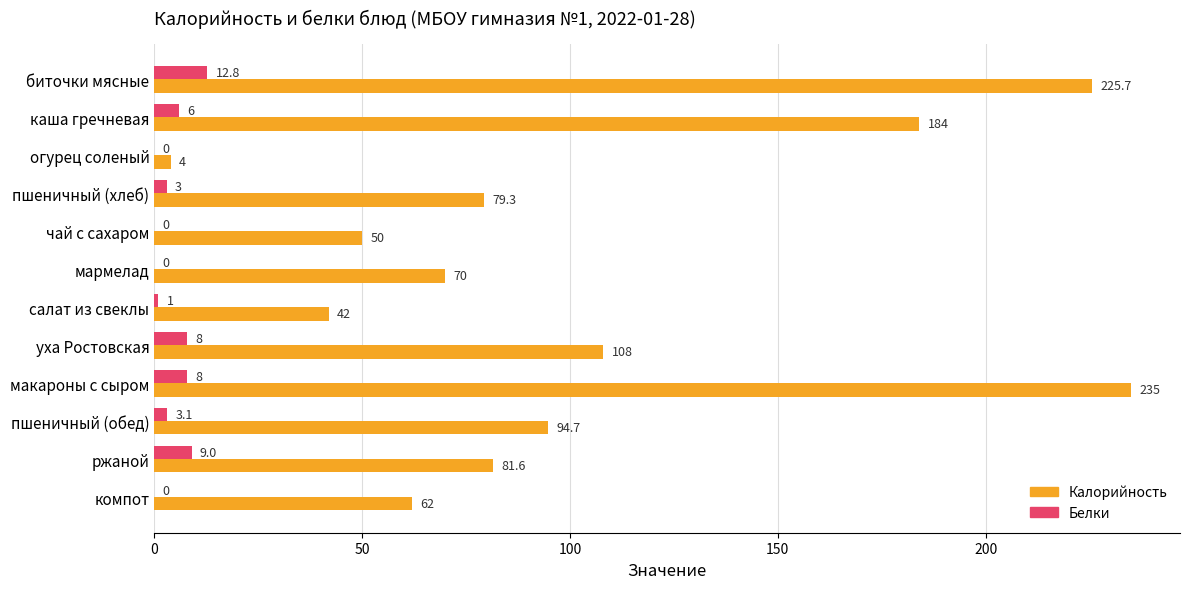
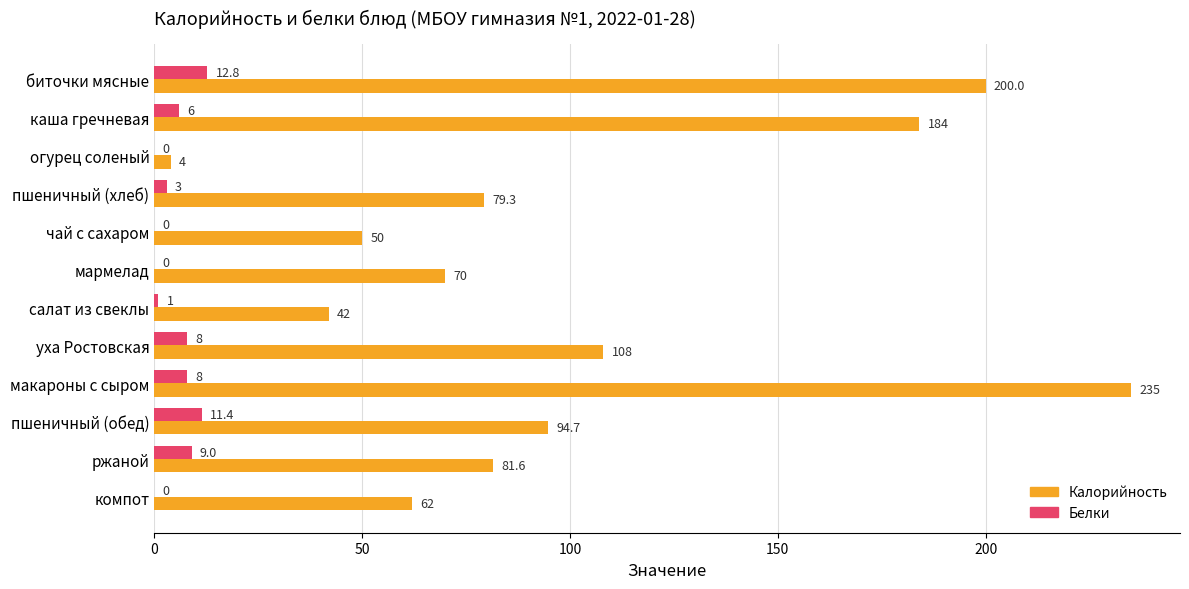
Калорийность, биточки мясные: 225.7 -> 200.0
Белки, пшеничный (обед): 3.1 -> 11.4
